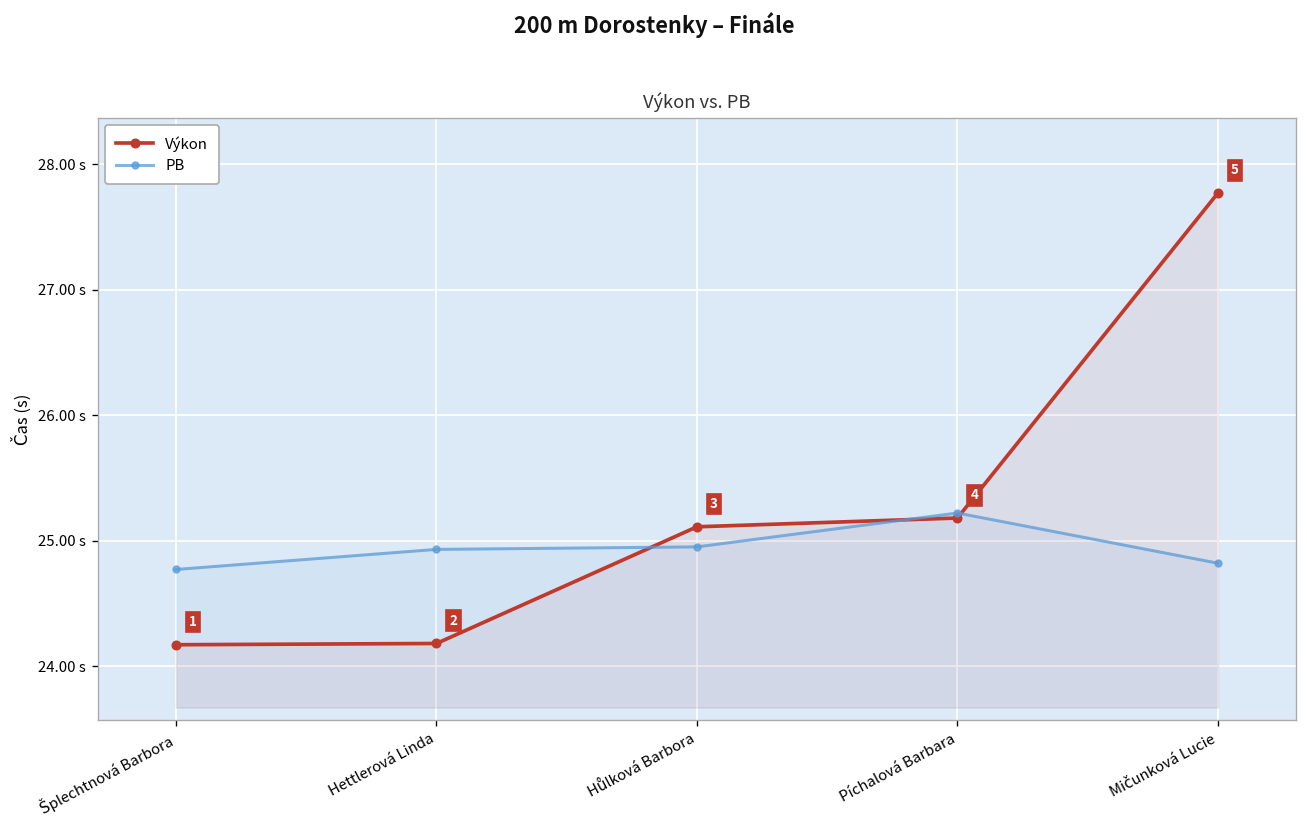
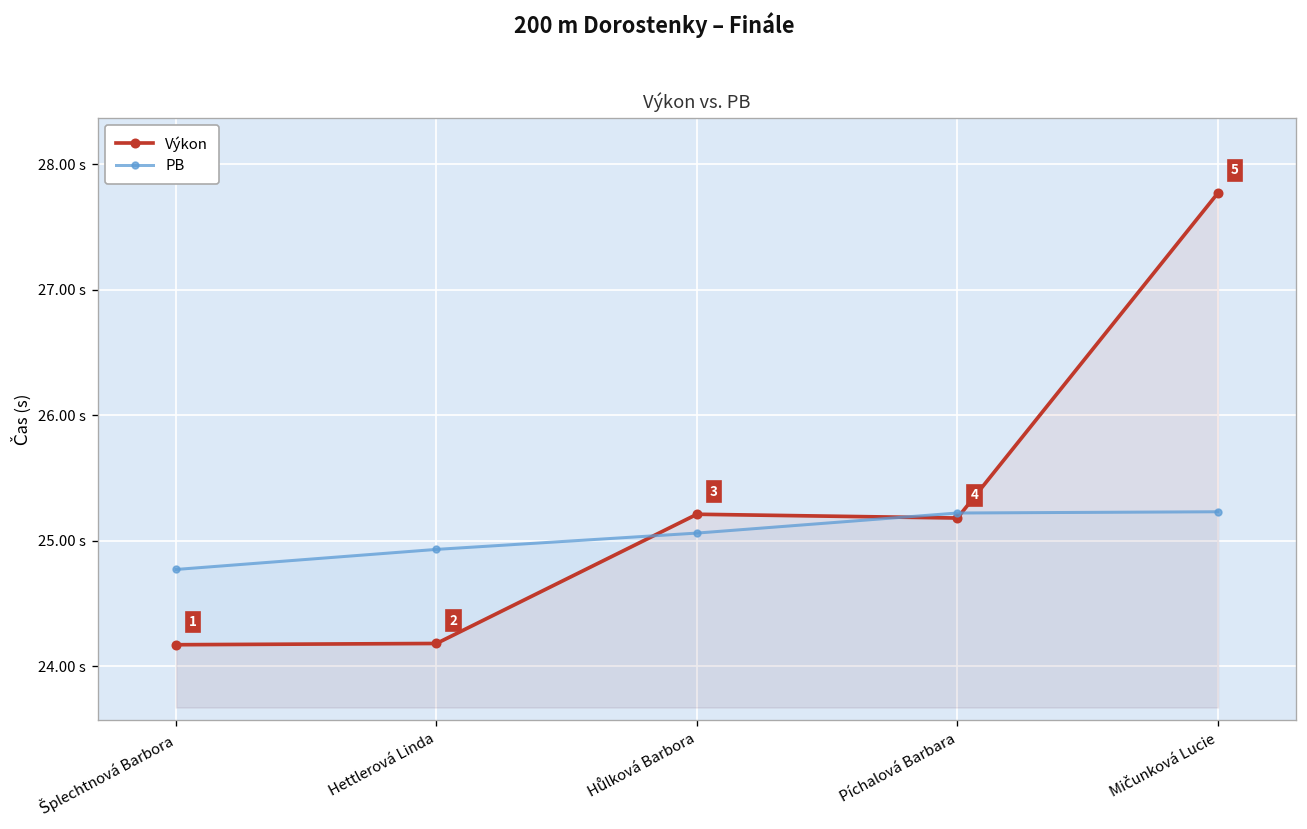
Výkon, Hůlková Barbora: 25.11 s -> 25.21 s
PB, Hůlková Barbora: 24.95 s -> 25.06 s
PB, Mičunková Lucie: 24.82 s -> 25.23 s
